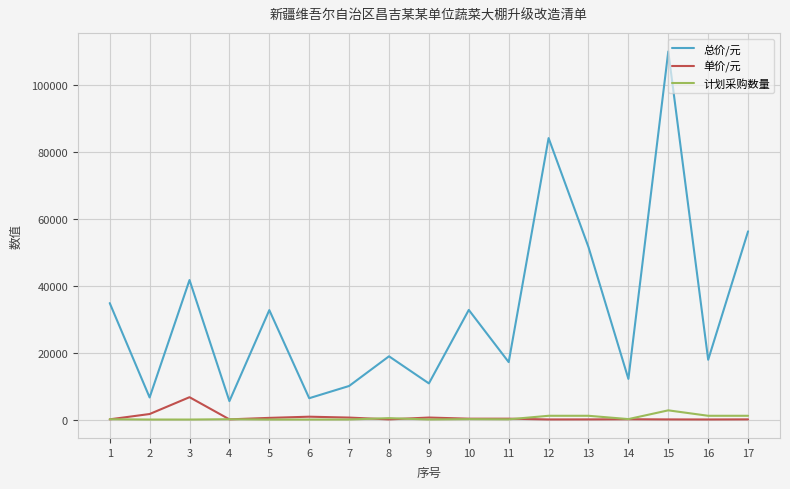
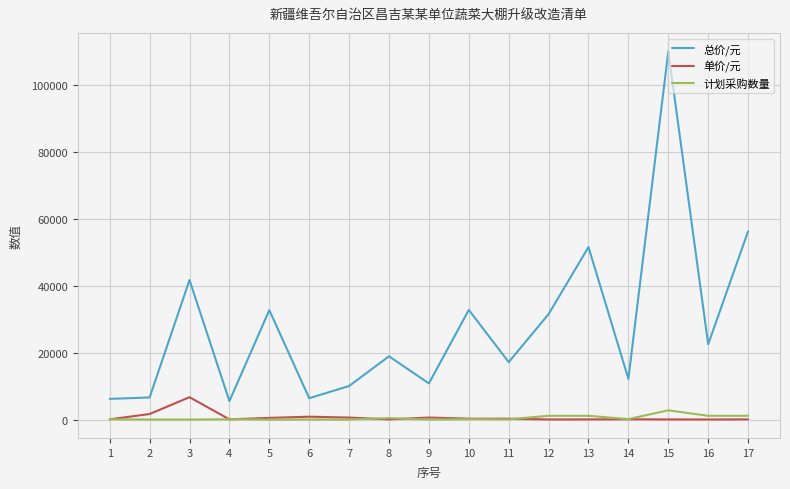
总价/元, 1: 35000 -> 6000
总价/元, 12: 84000 -> 32000
总价/元, 16: 18000 -> 23000
